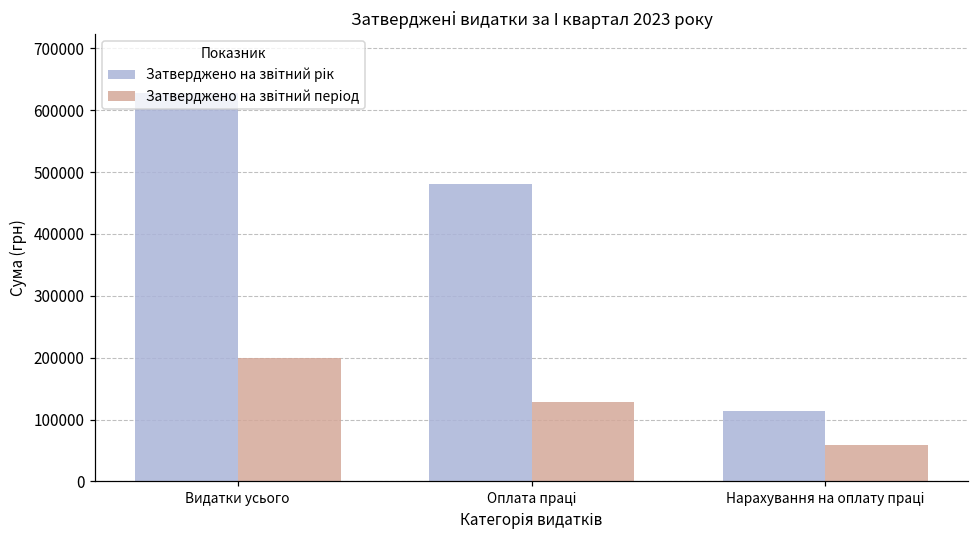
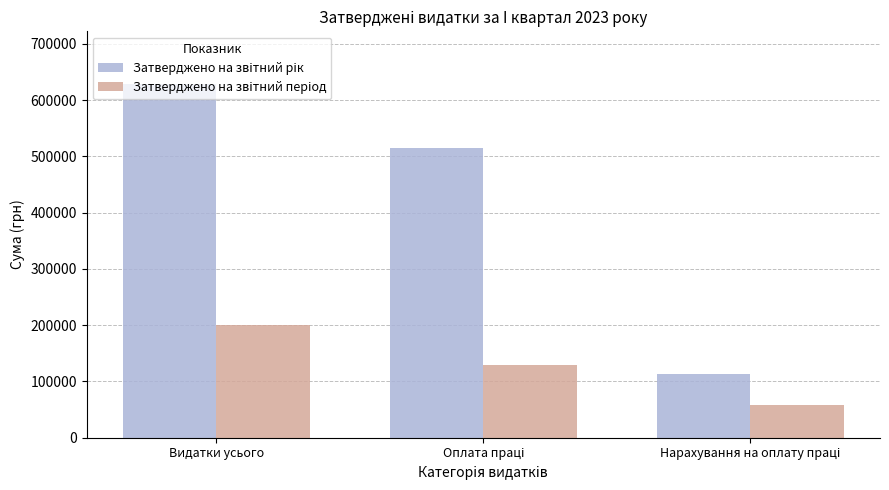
Затверджено на звітний рік, Оплата праці: 480000 -> 510000
